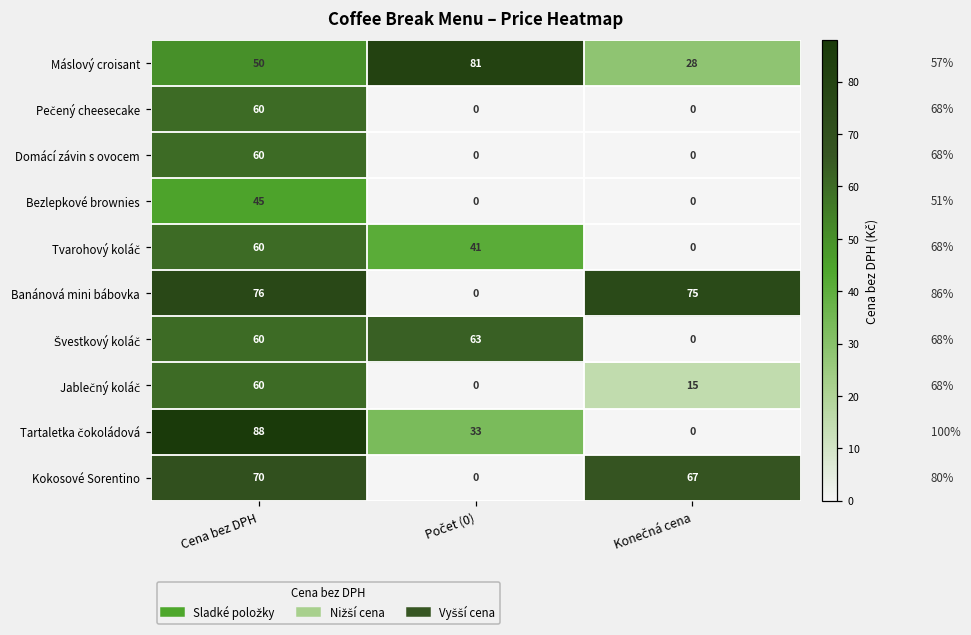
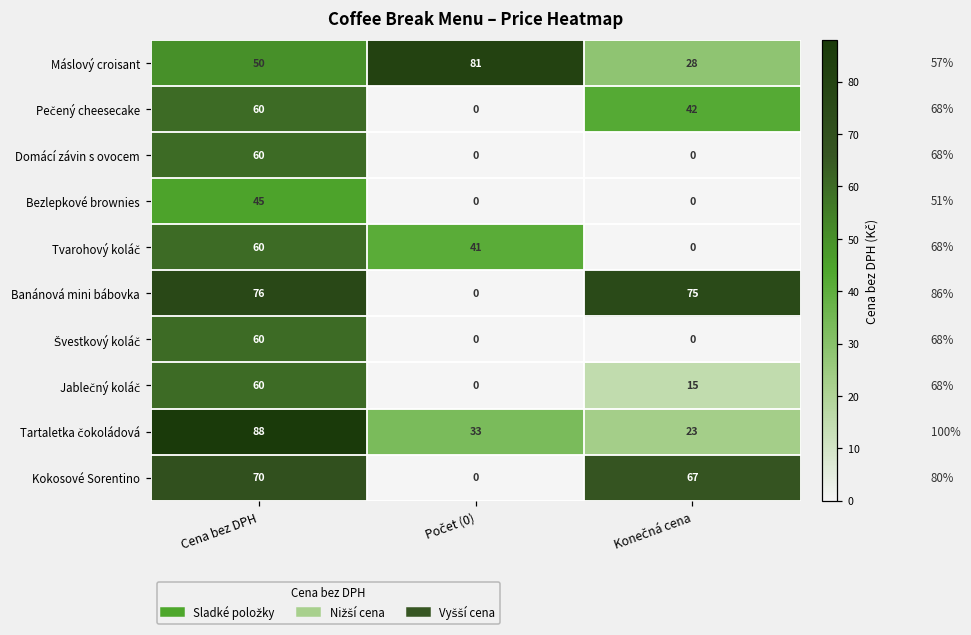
Pečený cheesecake, Konečná cena: 0 -> 42
Švestkový koláč, Počet (0): 63 -> 0
Tartaletka čokoládová, Konečná cena: 0 -> 23
